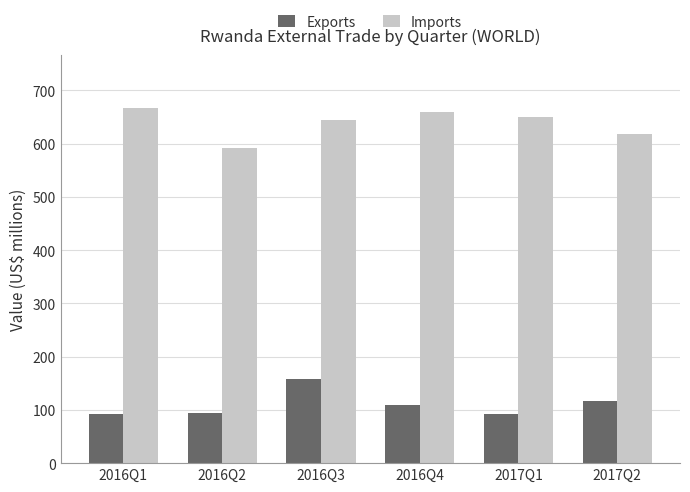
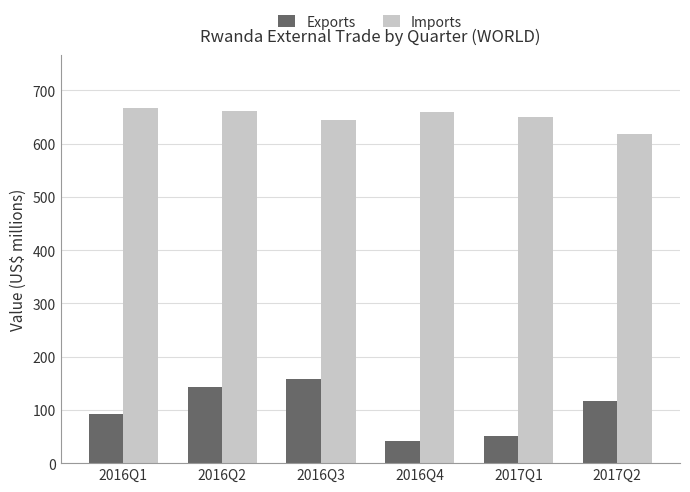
Exports, 2016Q2: 90 -> 140
Imports, 2016Q2: 590 -> 660
Exports, 2016Q4: 110 -> 40
Exports, 2017Q1: 90 -> 50
